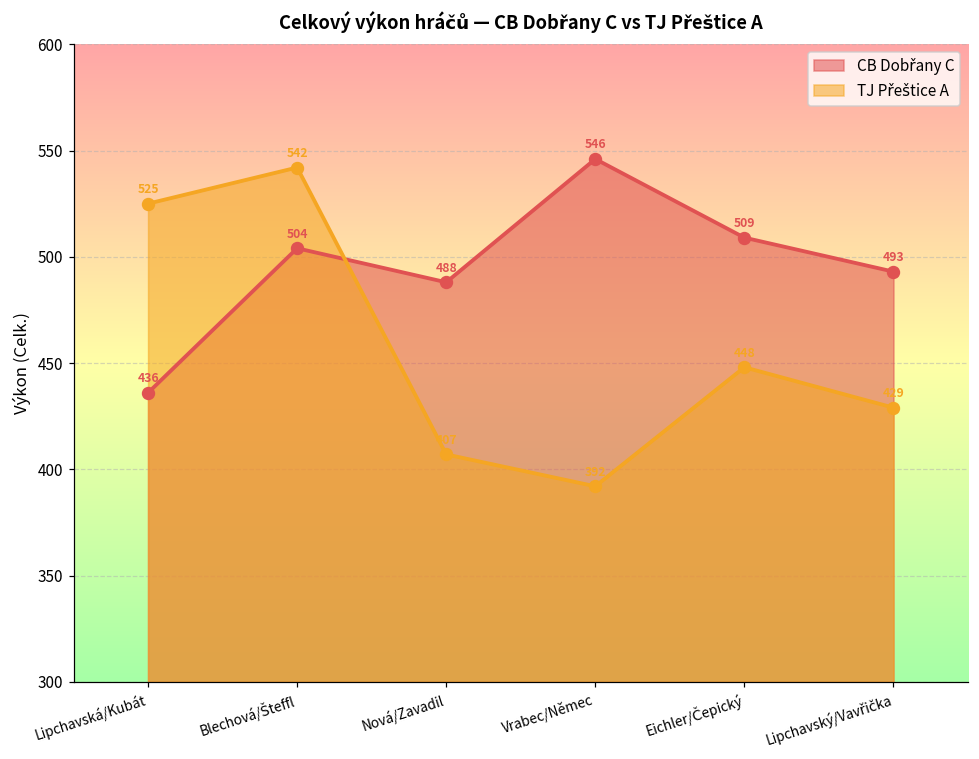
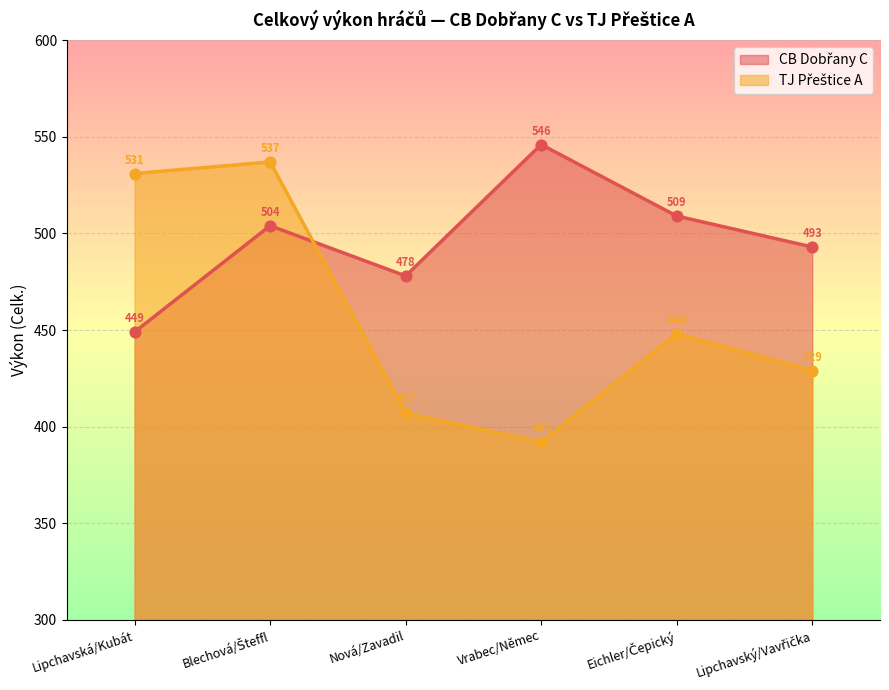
CB Dobřany C, Lipchavská/Kubát: 436 -> 449
TJ Přeštice A, Lipchavská/Kubát: 525 -> 531
TJ Přeštice A, Blechová/Šteffl: 542 -> 537
CB Dobřany C, Nová/Zavadil: 488 -> 478
